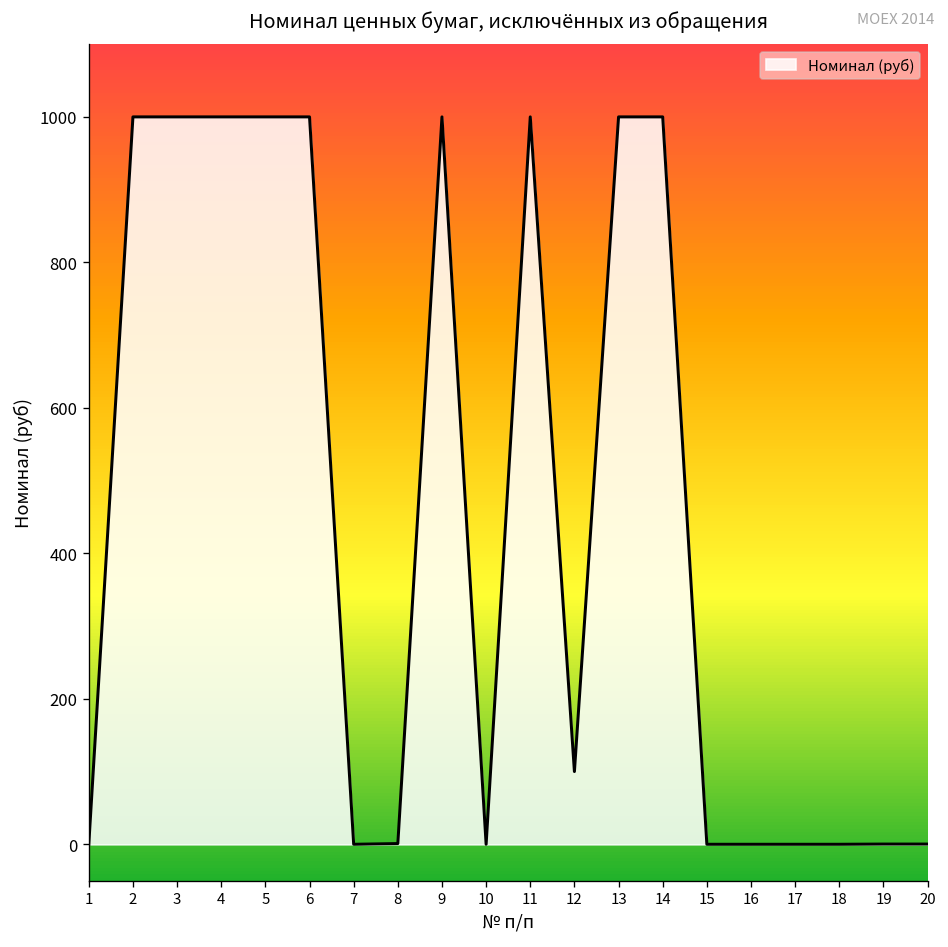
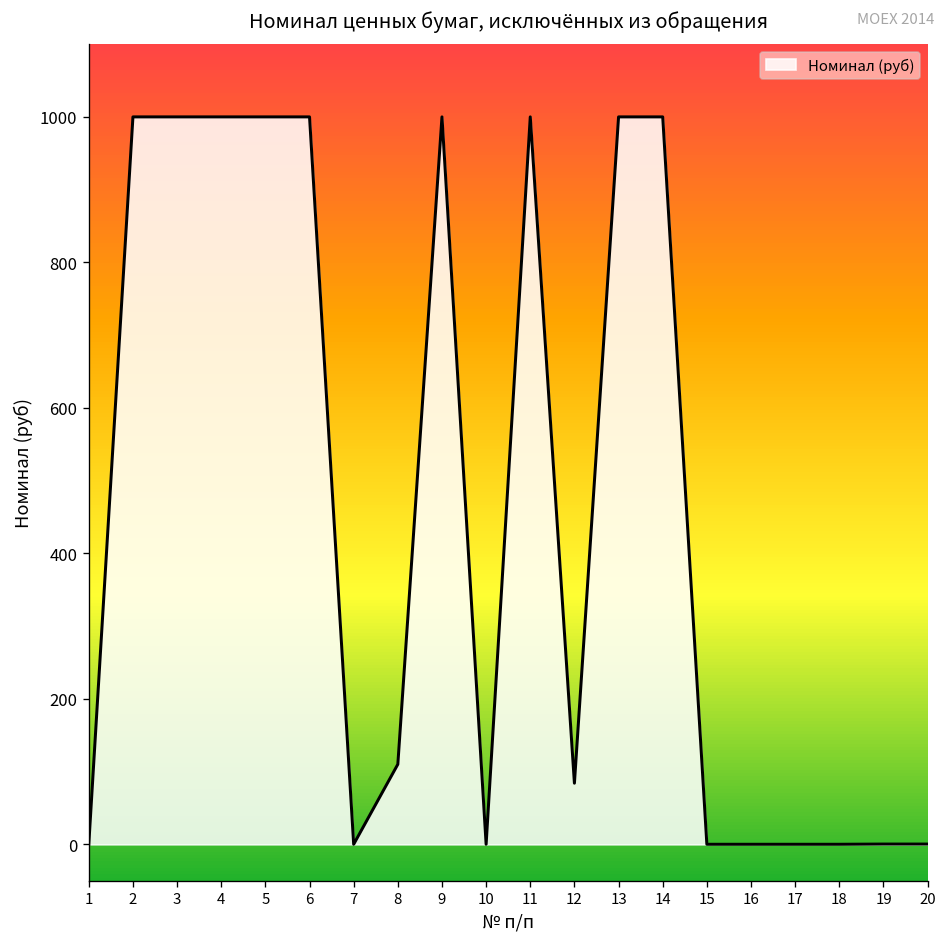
8: 0 -> 110
12: 100 -> 80
